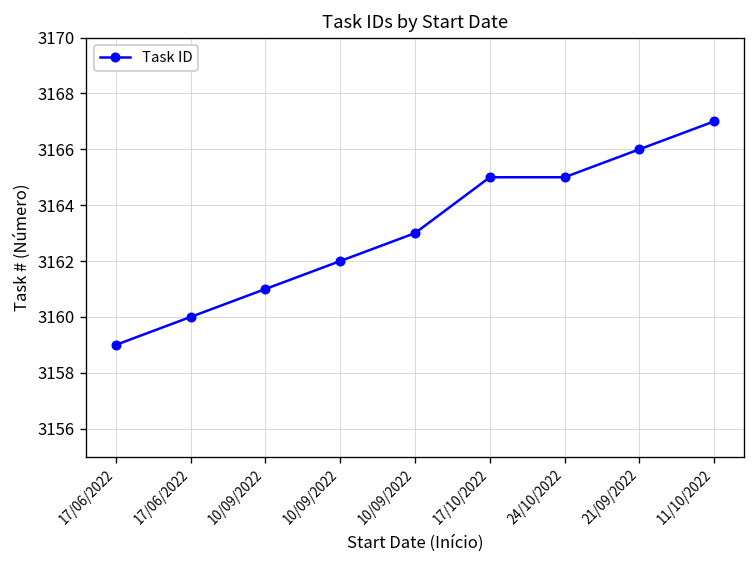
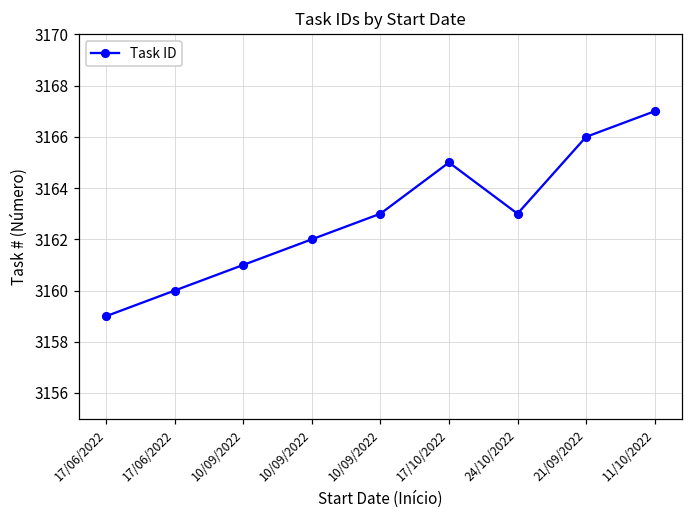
24/10/2022: 3165 -> 3163
